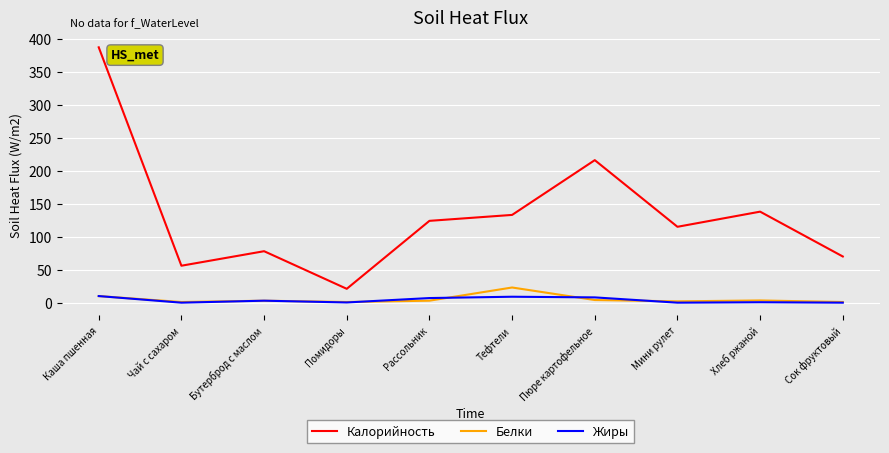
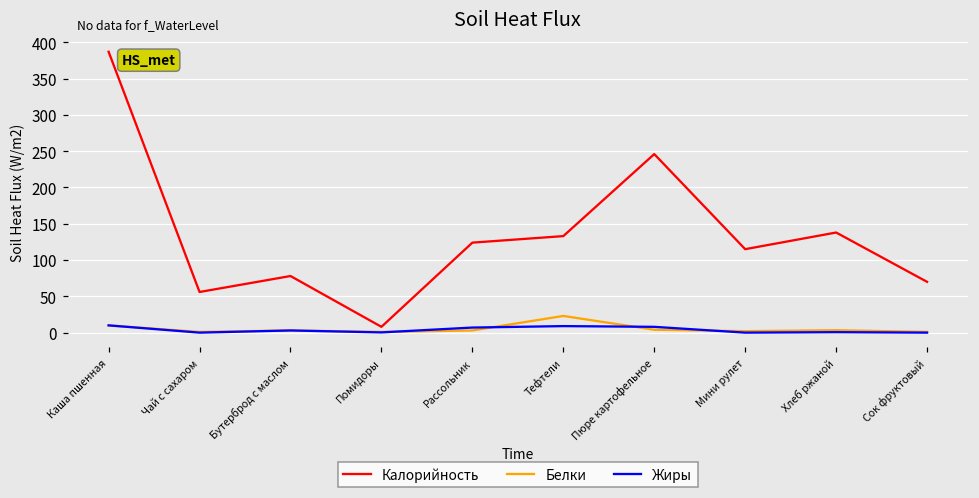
Калорийность, Помидоры: 20 -> 10
Калорийность, Пюре картофельное: 220 -> 250
